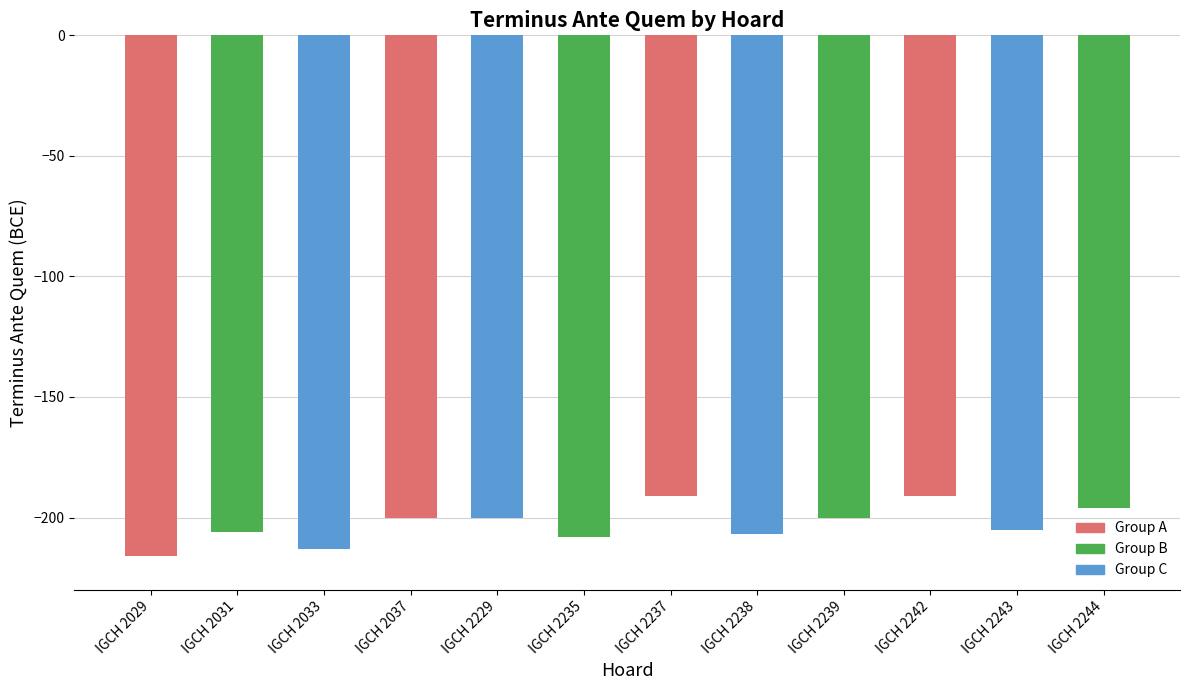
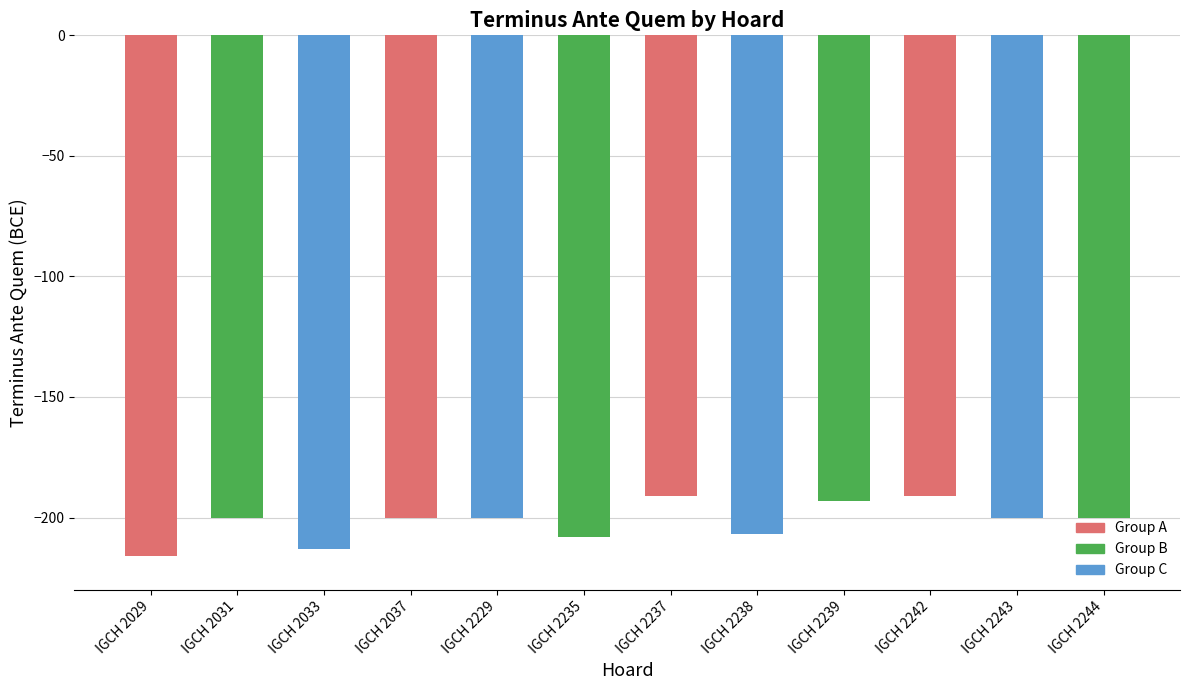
IGCH 2031: -206 -> -200
IGCH 2239: -200 -> -193
IGCH 2243: -205 -> -200
IGCH 2244: -196 -> -200
